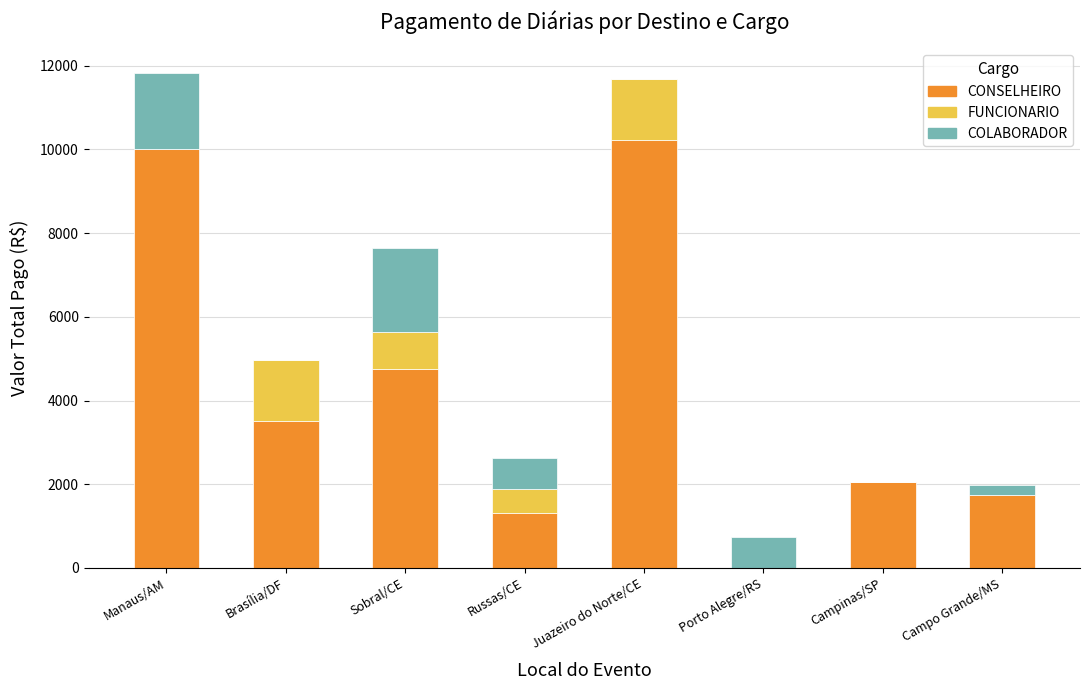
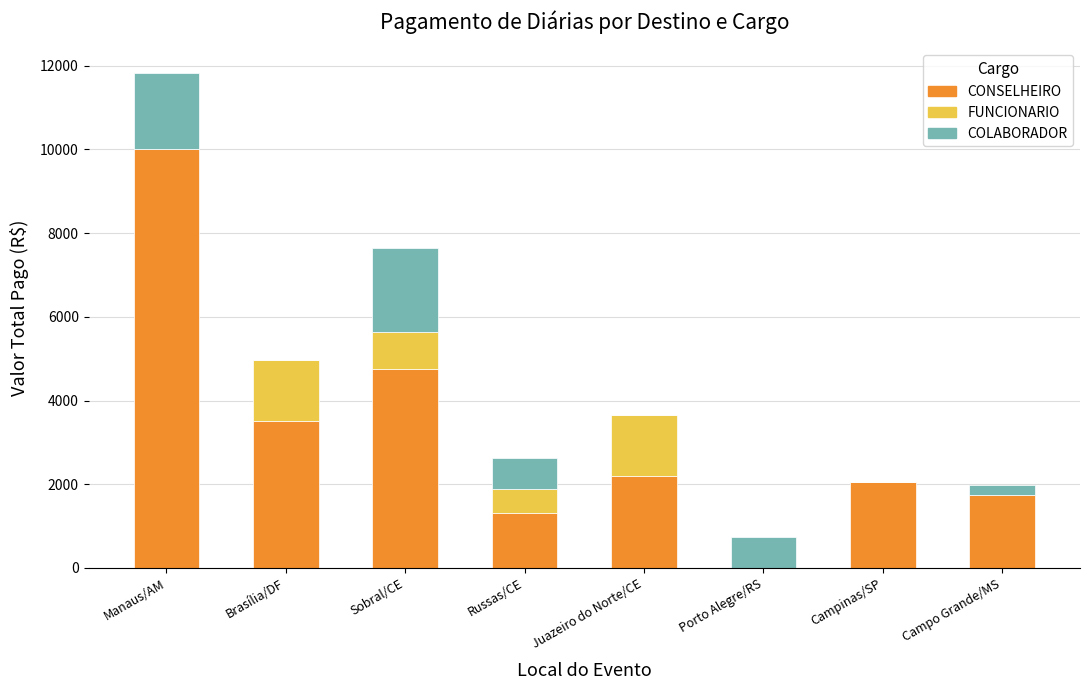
CONSELHEIRO, Juazeiro do Norte/CE: 10200 -> 2200
